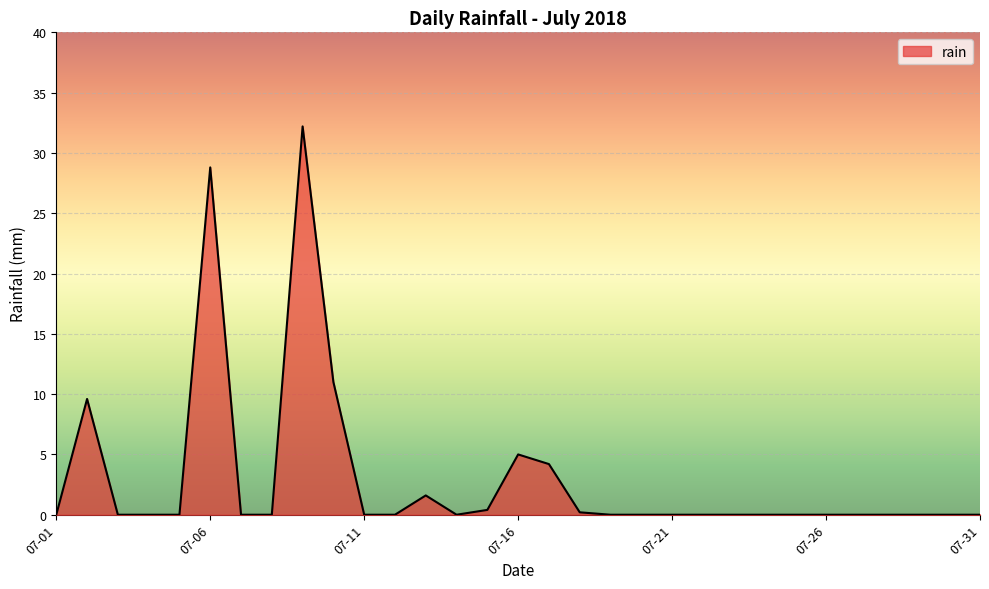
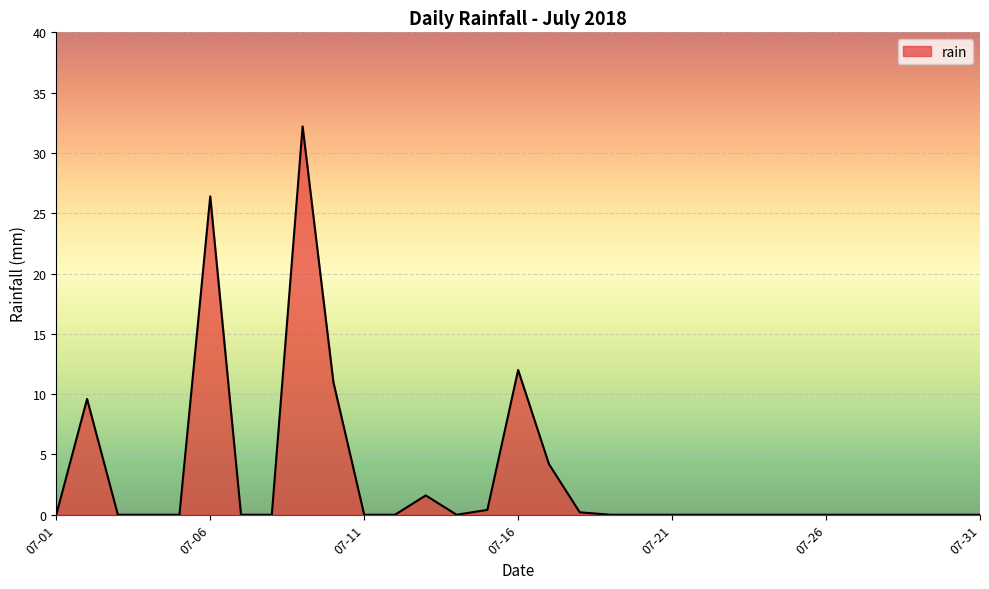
07-06: 28.8 -> 26.4
07-16: 5 -> 12
